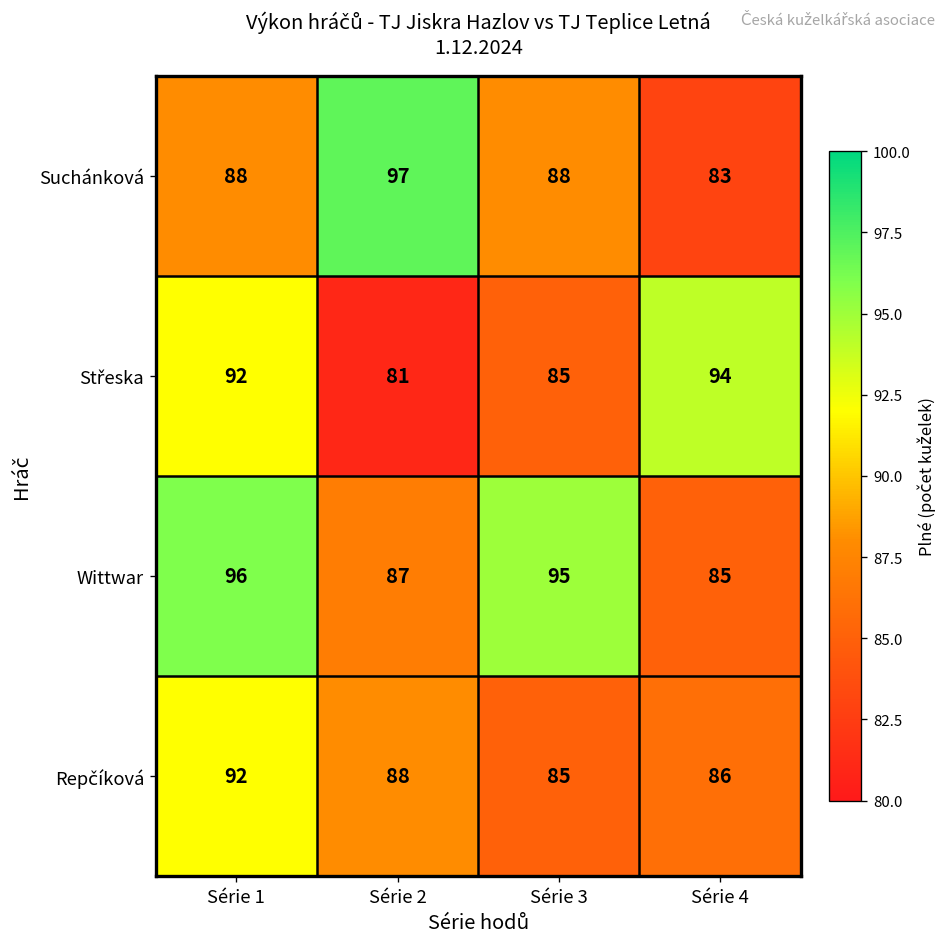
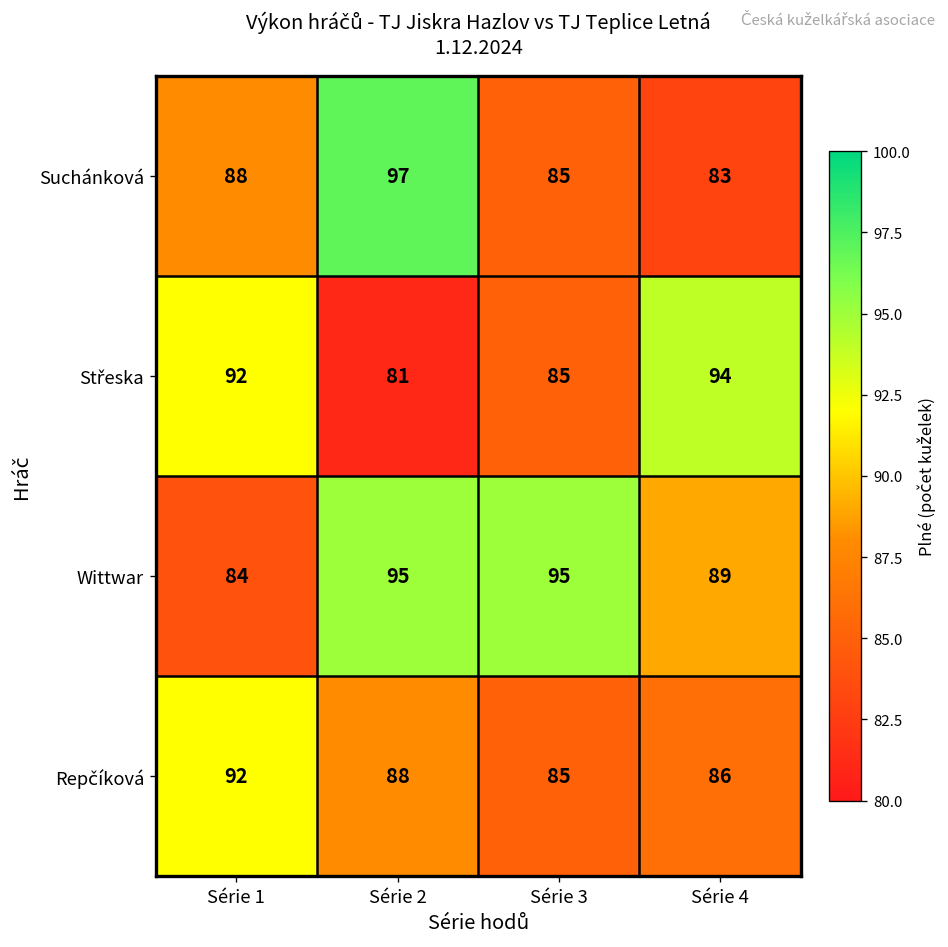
Suchánková, Série 3: 88 -> 85
Wittwar, Série 1: 96 -> 84
Wittwar, Série 2: 87 -> 95
Wittwar, Série 4: 85 -> 89
